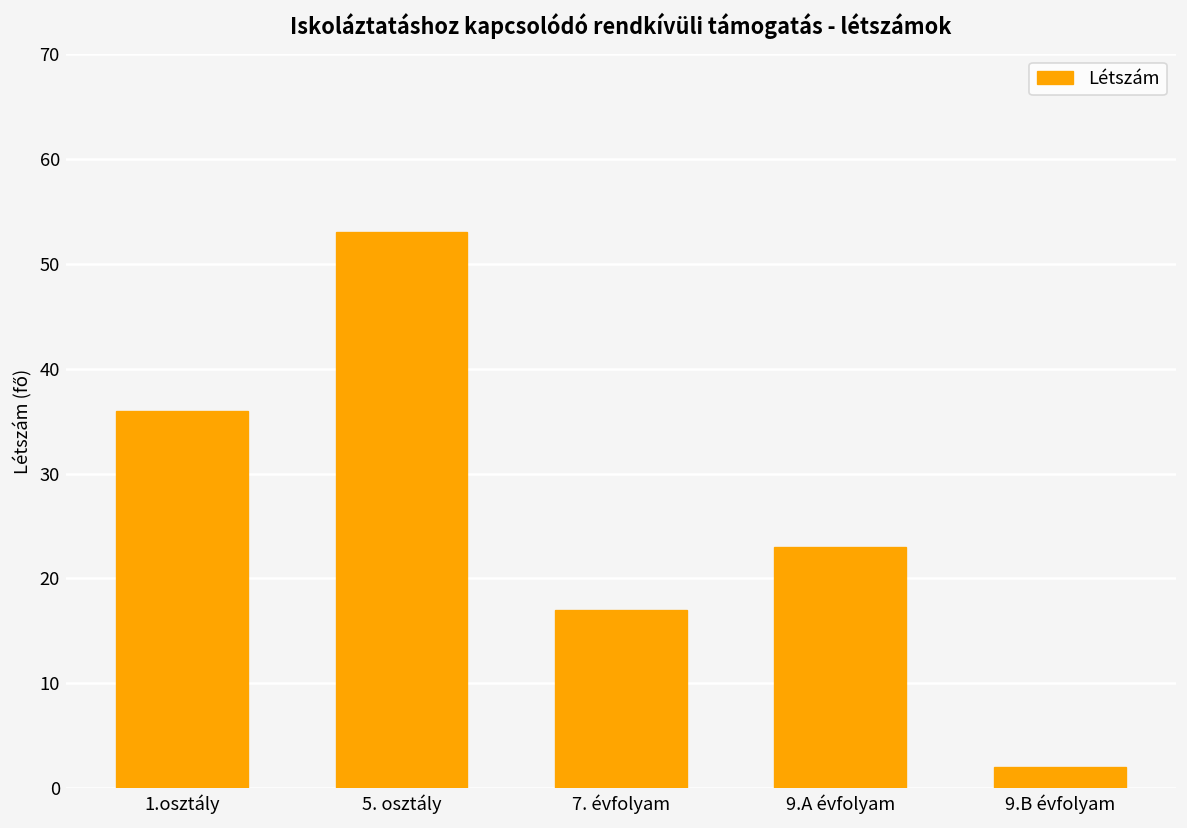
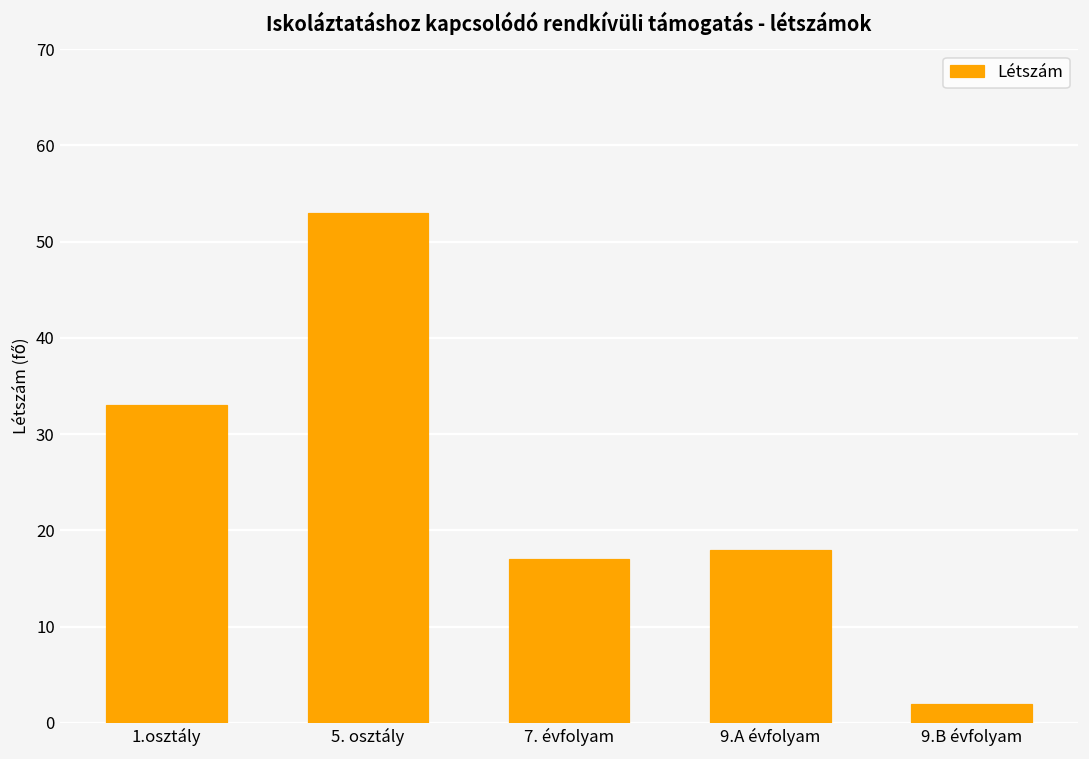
1.osztály: 36 -> 33
9.A évfolyam: 23 -> 18
